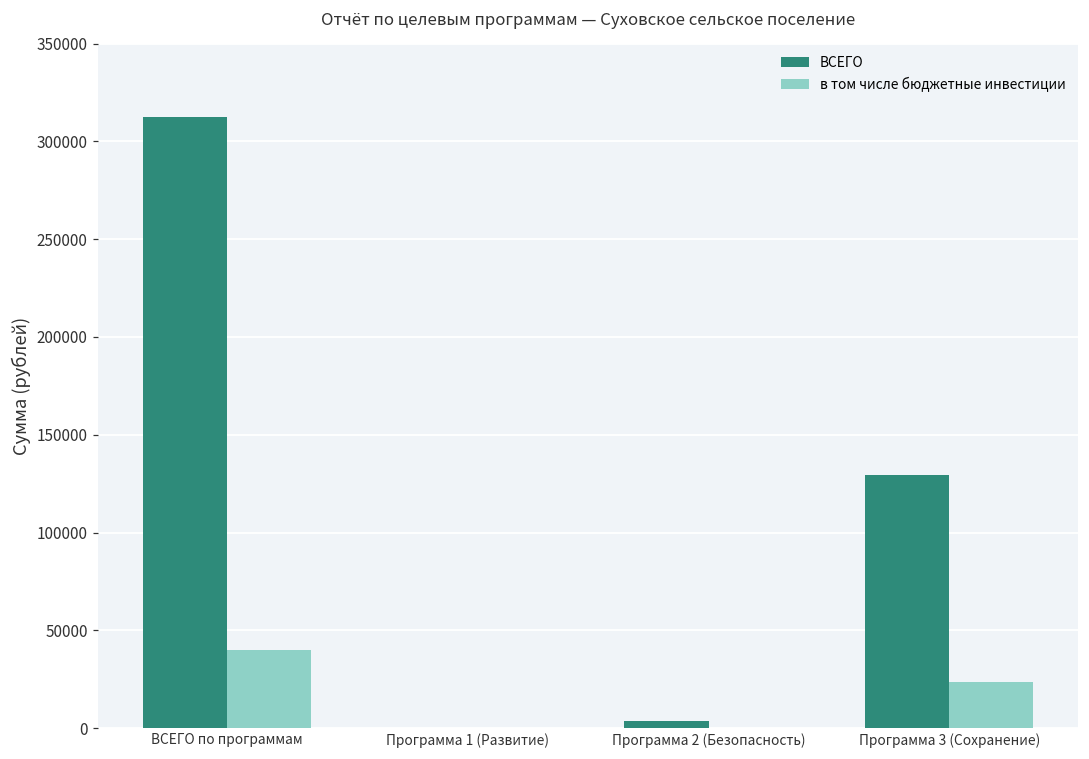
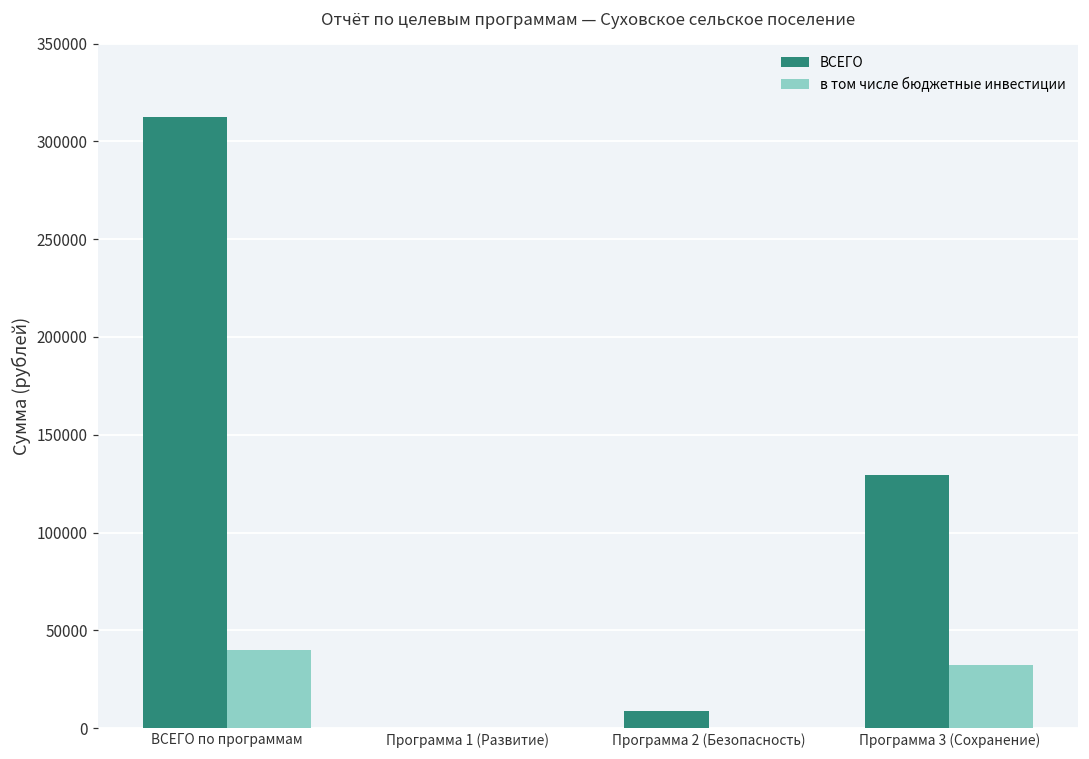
ВСЕГО, Программа 2 (Безопасность): 4000 -> 9000
в том числе бюджетные инвестиции, Программа 3 (Сохранение): 24000 -> 32000
